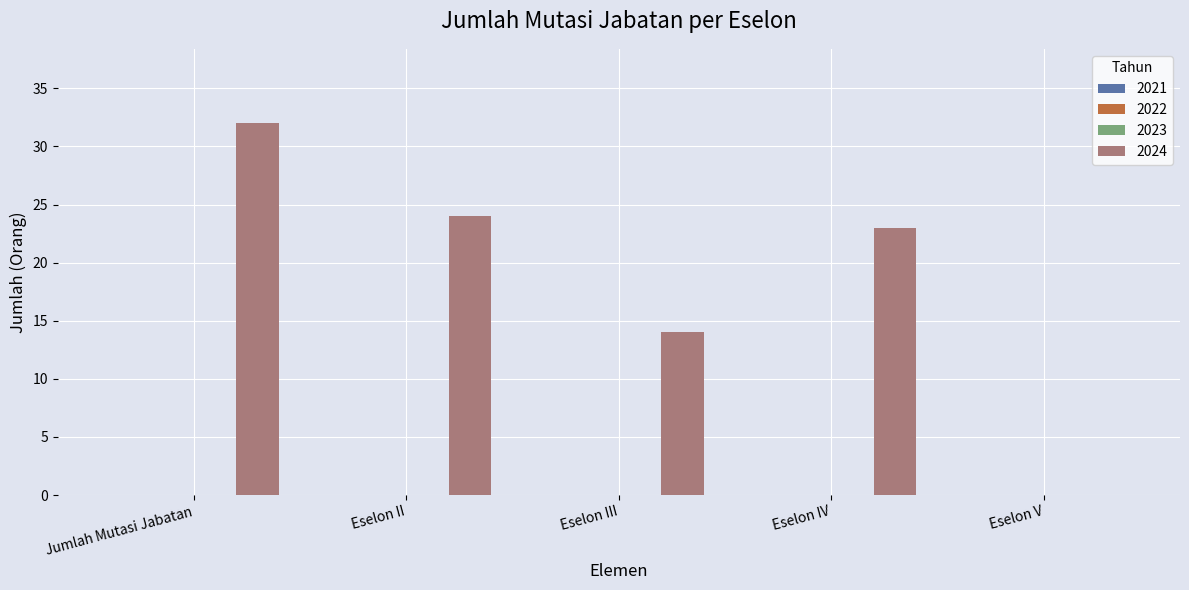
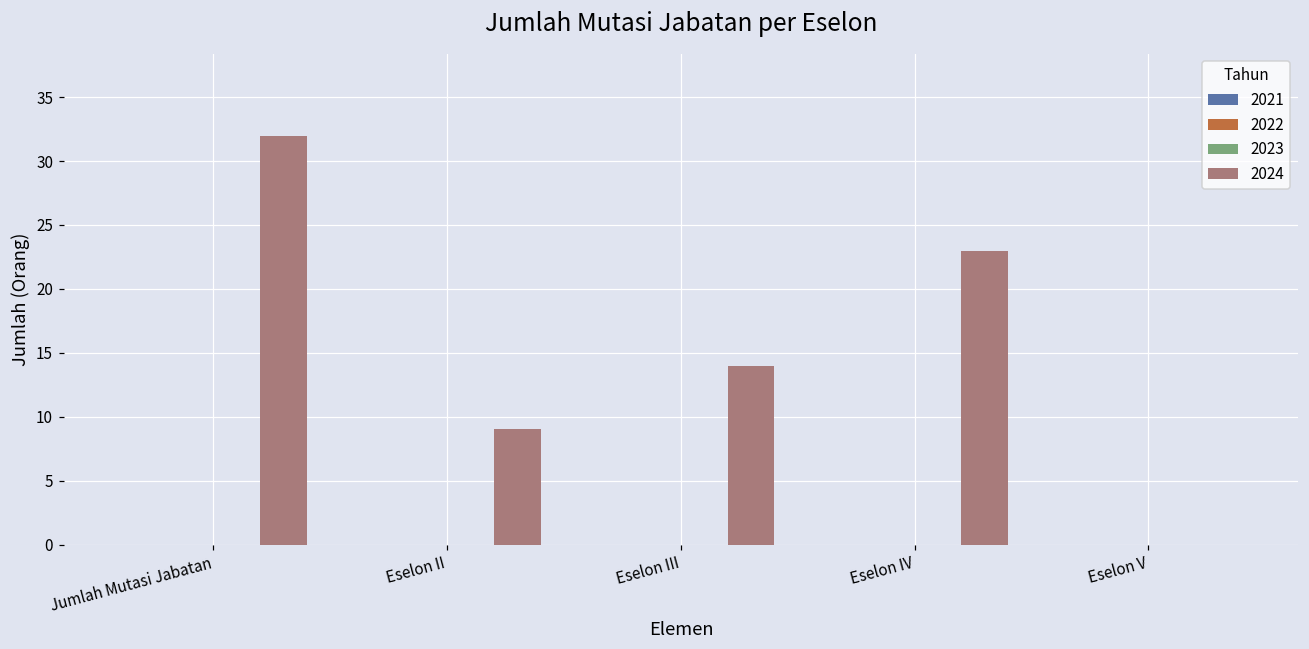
2024, Eselon II: 24 -> 9
